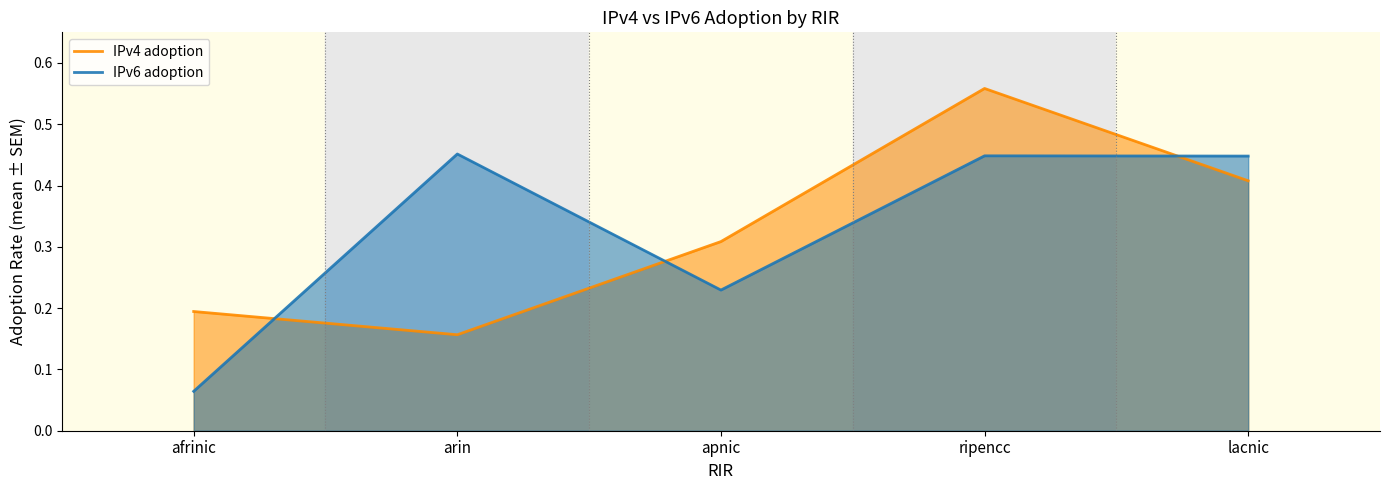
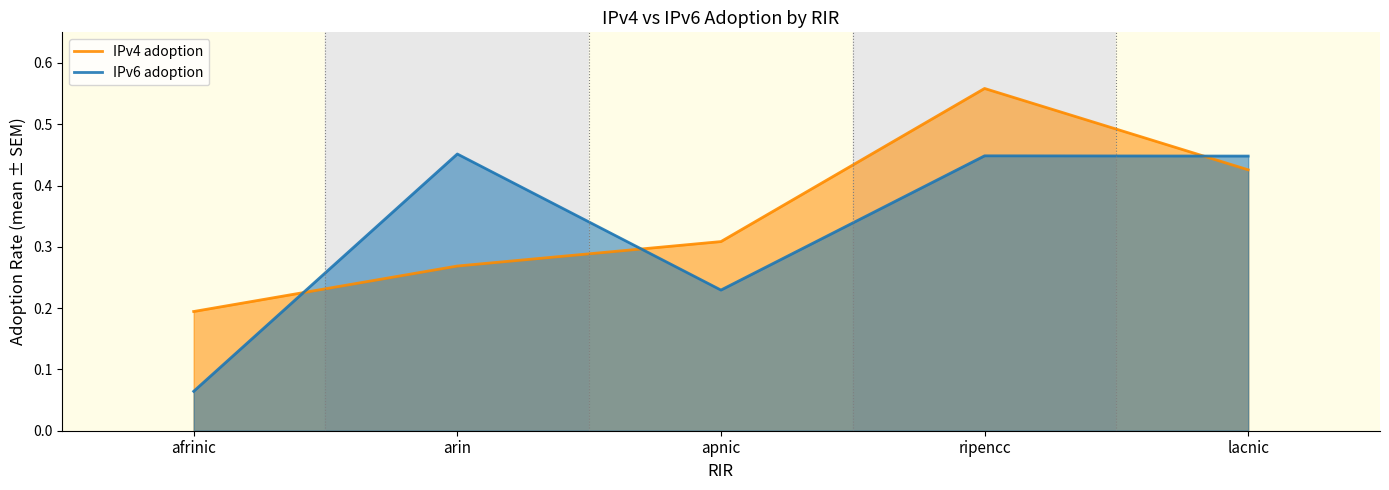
IPv4 adoption, arin: 0.16 -> 0.27
IPv4 adoption, lacnic: 0.41 -> 0.43
